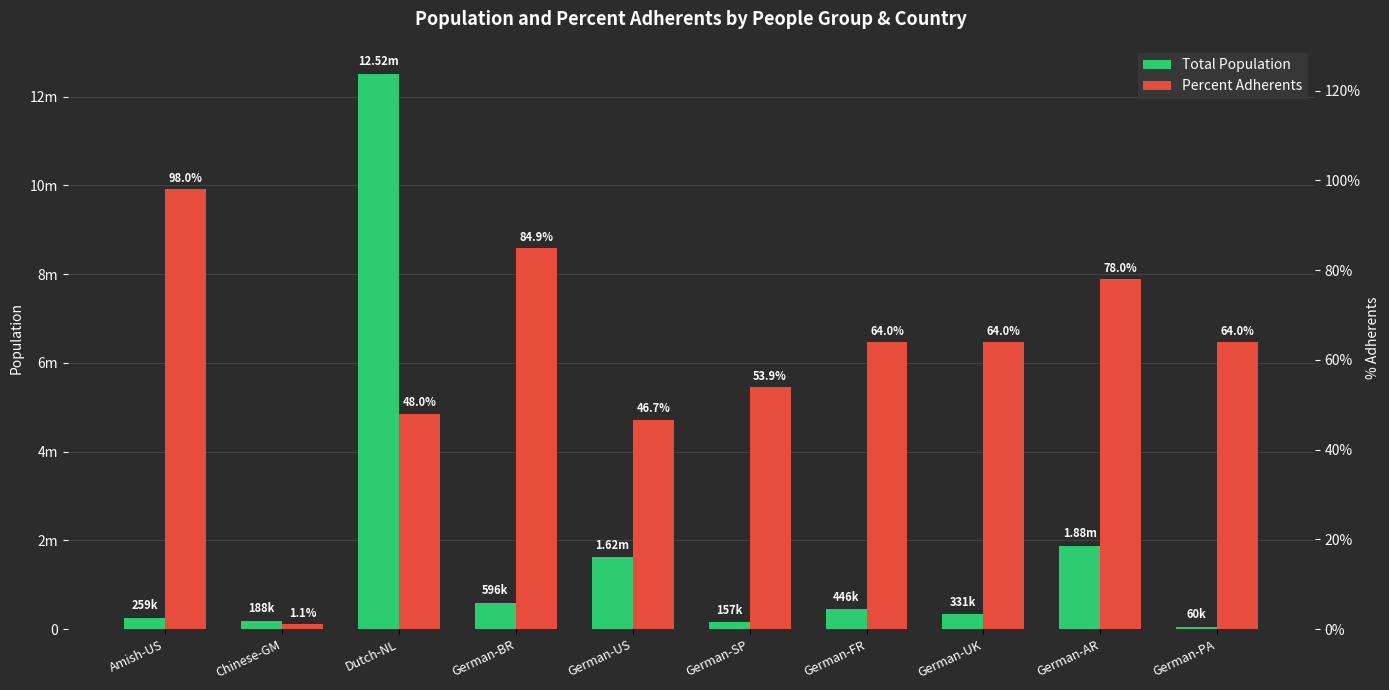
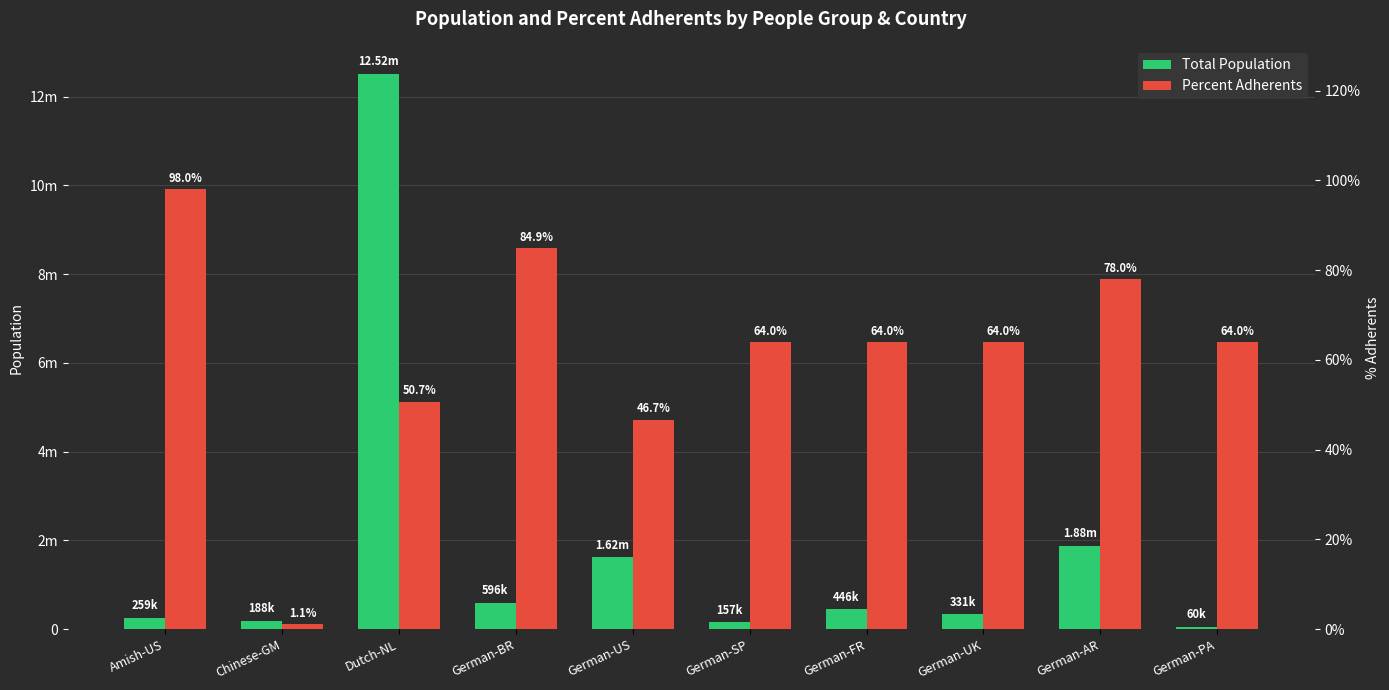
Percent Adherents, Dutch-NL: 48.0% -> 50.7%
Percent Adherents, German-SP: 53.9% -> 64.0%
